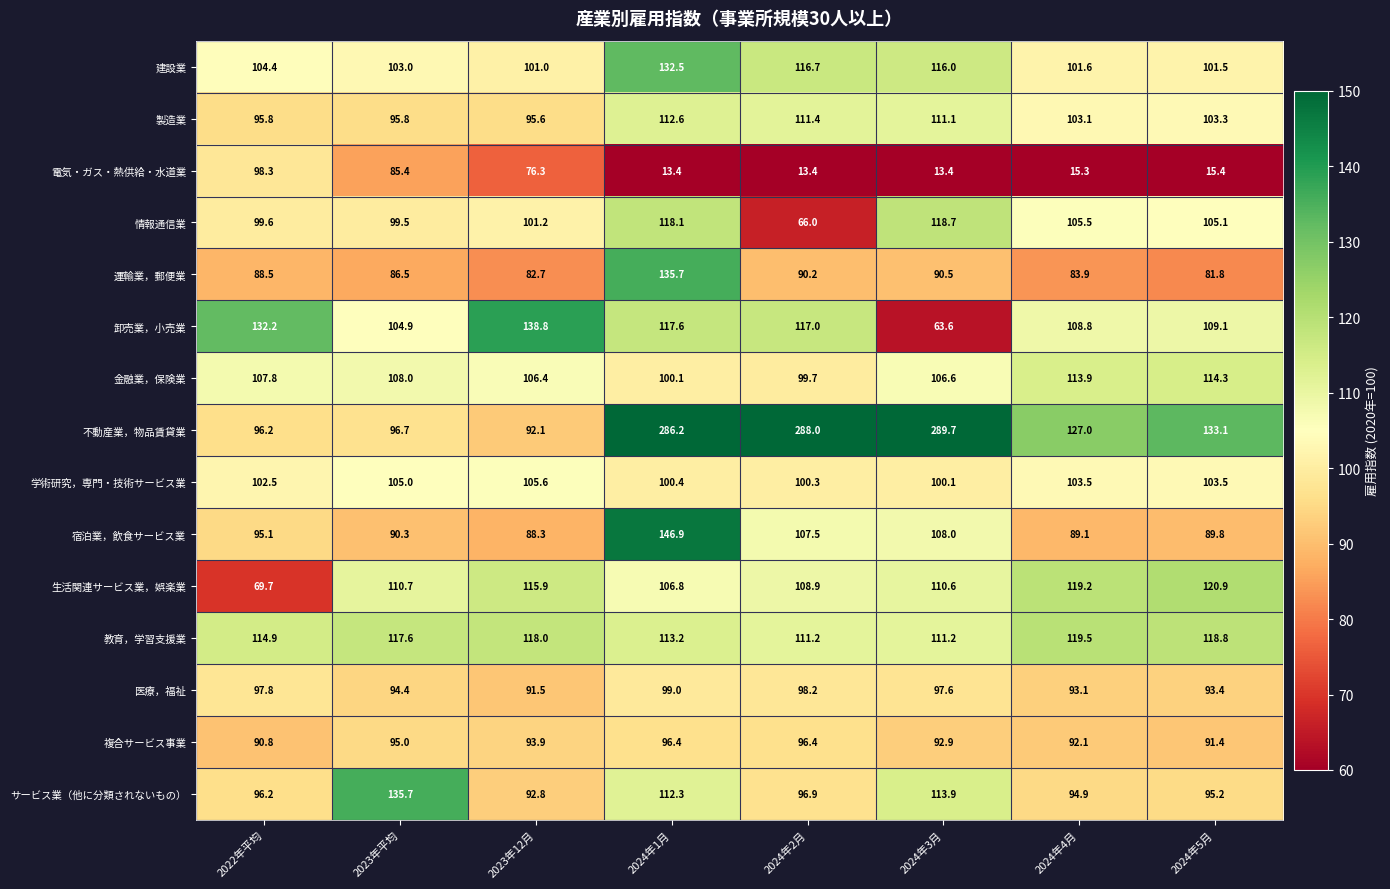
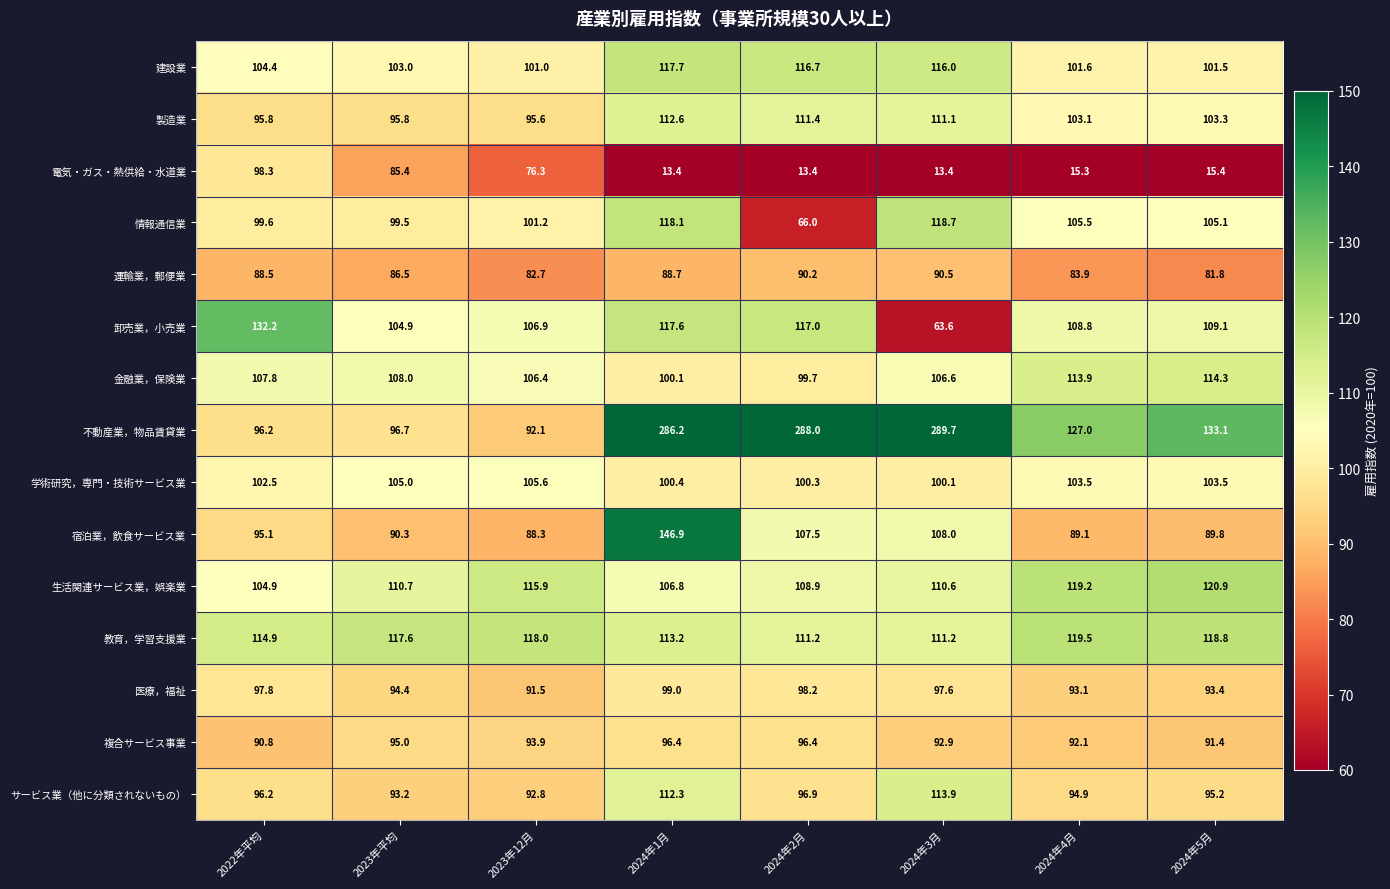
建設業, 2024年1月: 132.5 -> 117.7
運輸業，郵便業, 2024年1月: 135.7 -> 88.7
卸売業，小売業, 2023年12月: 138.8 -> 106.9
生活関連サービス業，娯楽業, 2022年平均: 69.7 -> 104.9
サービス業（他に分類されないもの）, 2023年平均: 135.7 -> 93.2
